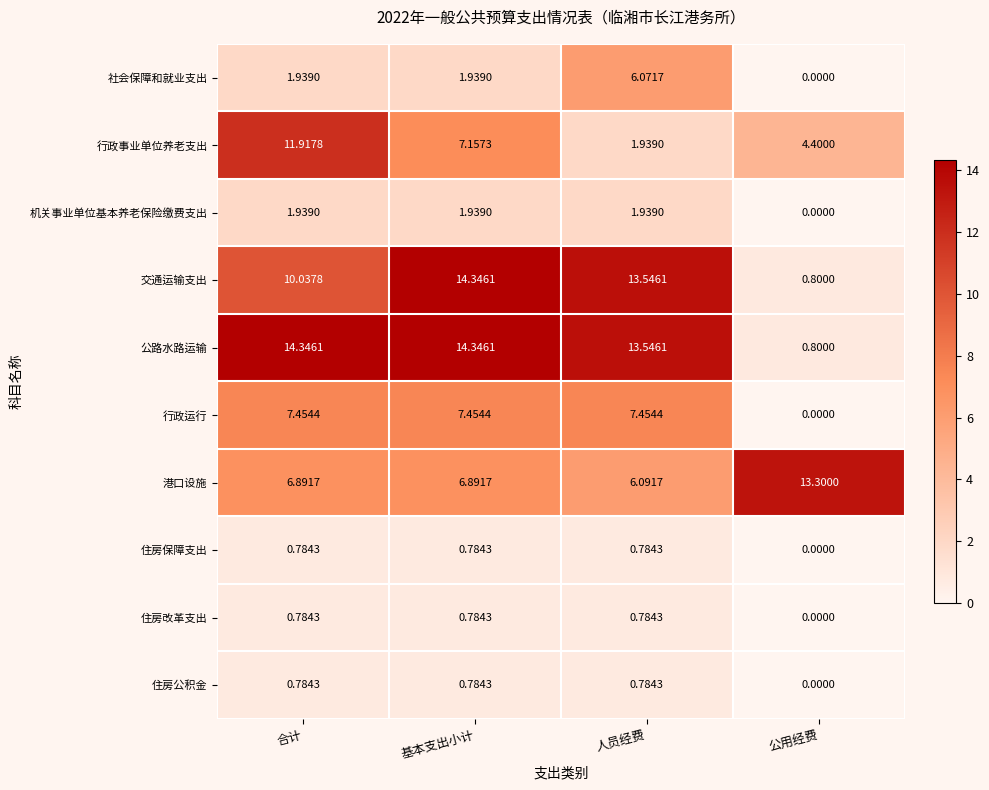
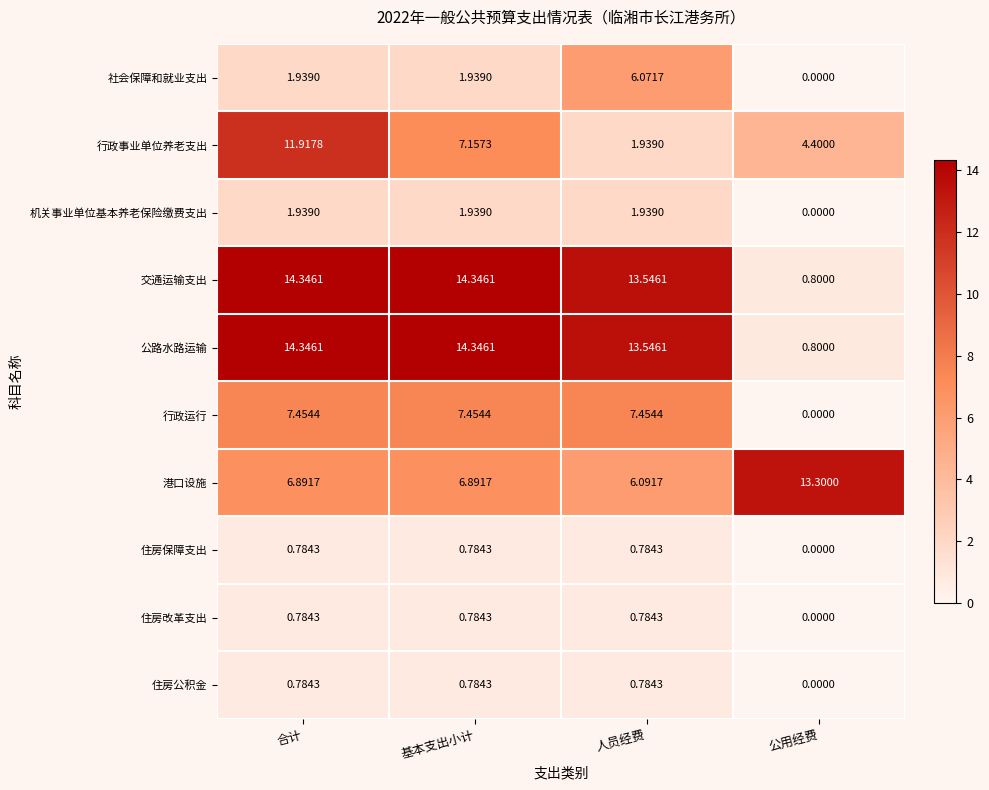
交通运输支出, 合计: 10.0378 -> 14.3461
